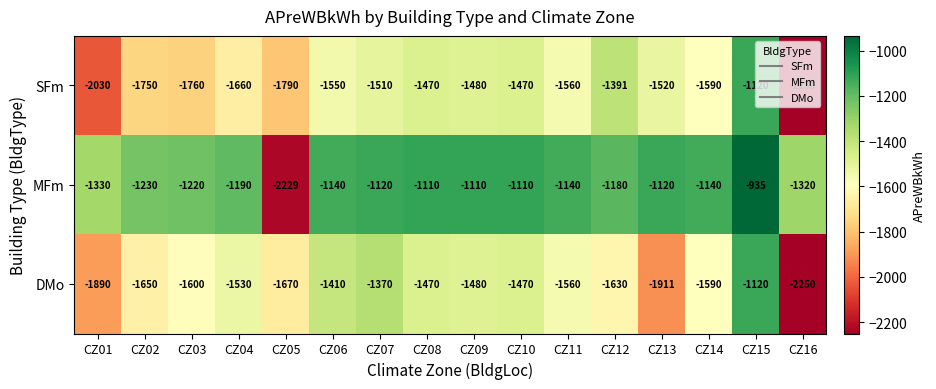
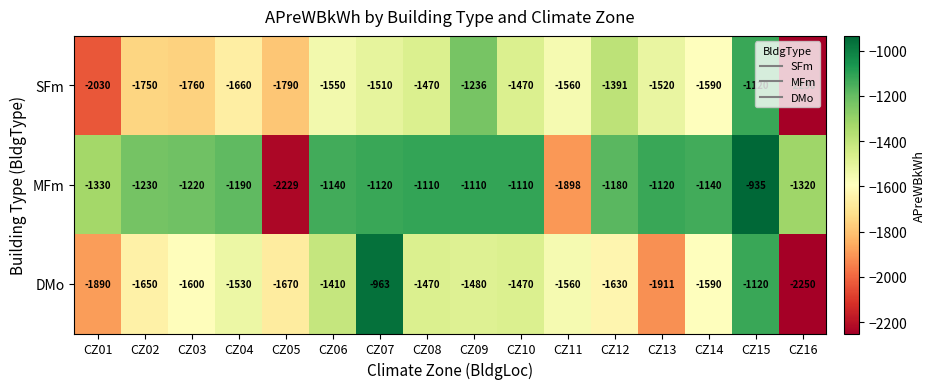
SFm, CZ09: -1480 -> -1236
MFm, CZ11: -1140 -> -1898
DMo, CZ07: -1370 -> -963
